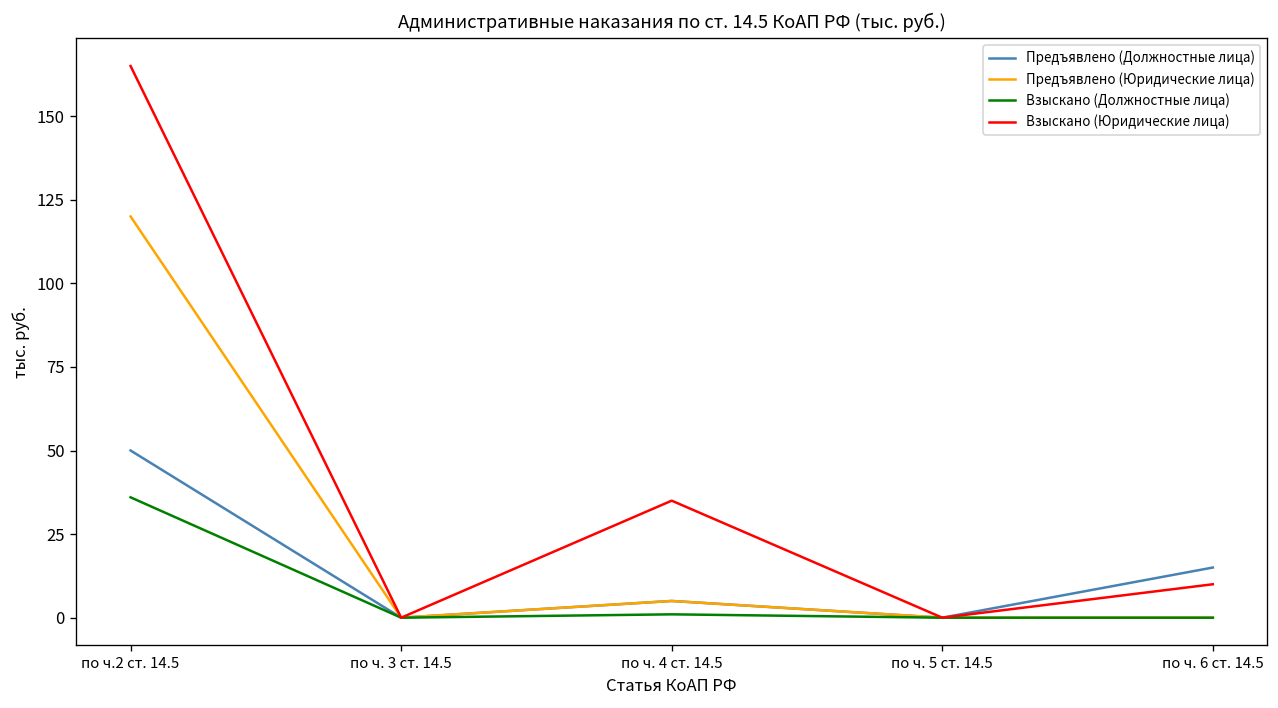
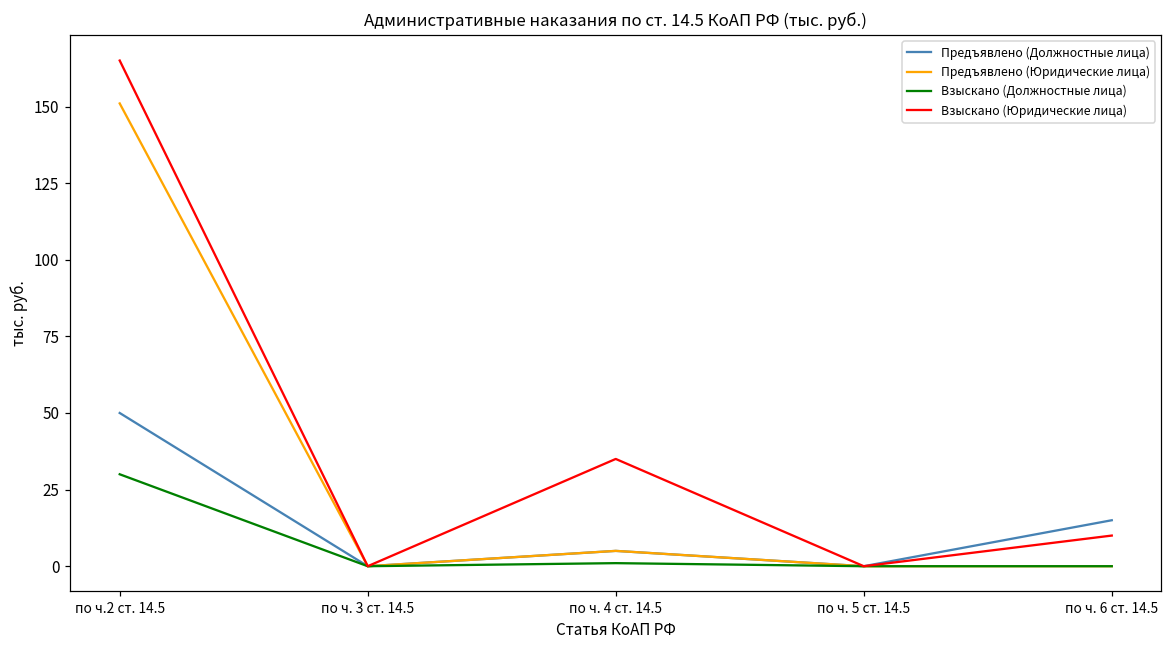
Предъявлено (Юридические лица), по ч.2 ст. 14.5: 120 -> 151
Взыскано (Должностные лица), по ч.2 ст. 14.5: 36 -> 30
